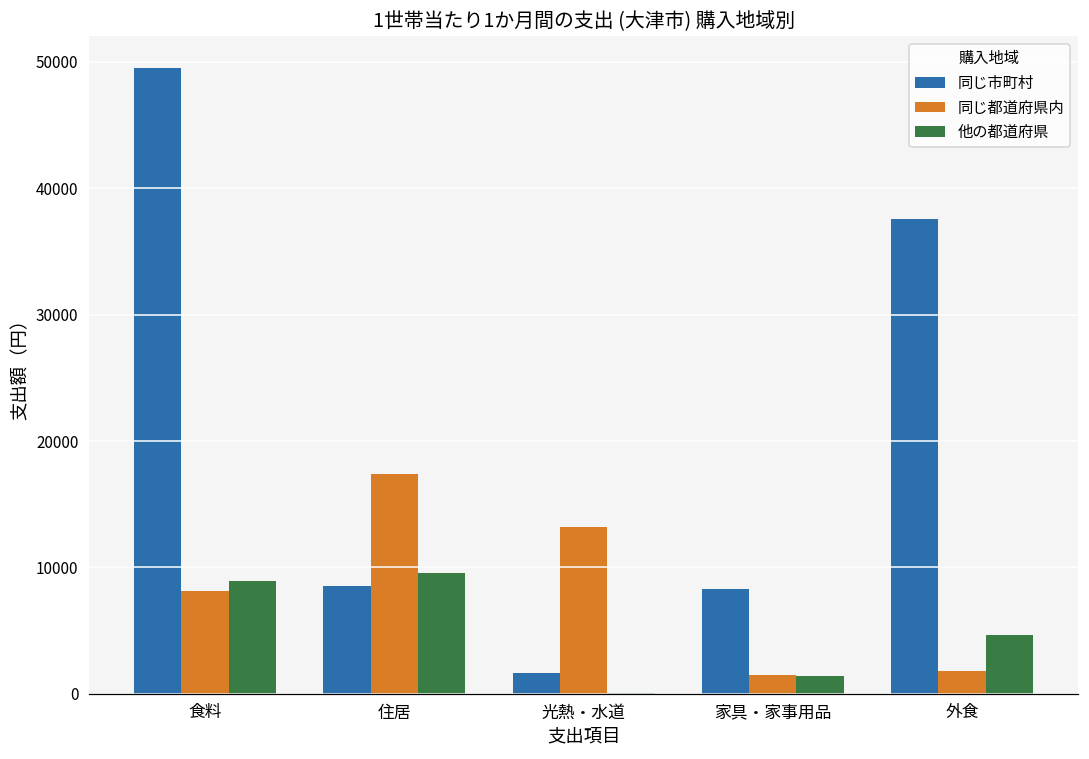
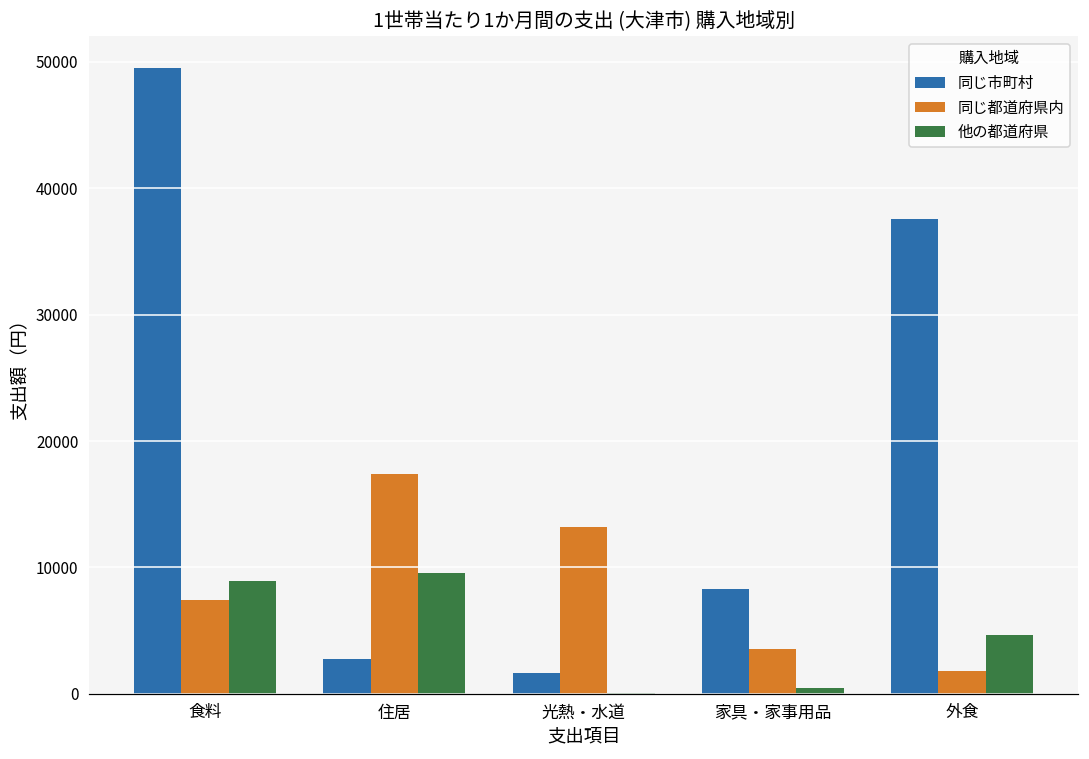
同じ都道府県内, 食料: 8100 -> 7400
同じ市町村, 住居: 8500 -> 2800
同じ都道府県内, 家具・家事用品: 1500 -> 3500
他の都道府県, 家具・家事用品: 1400 -> 500
